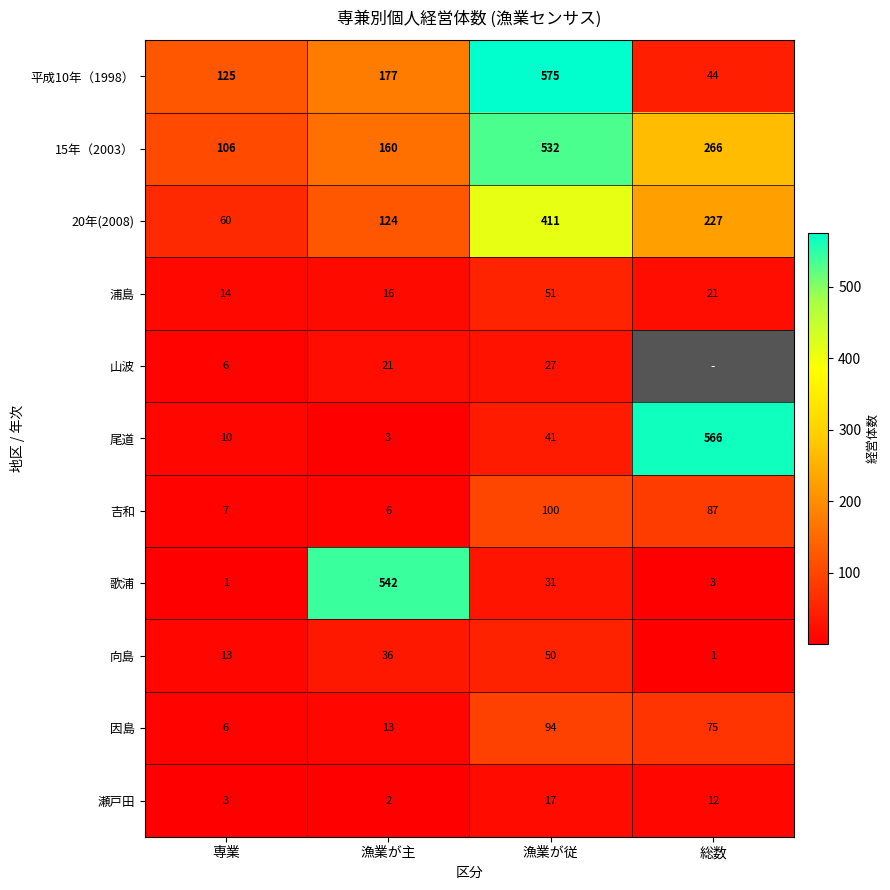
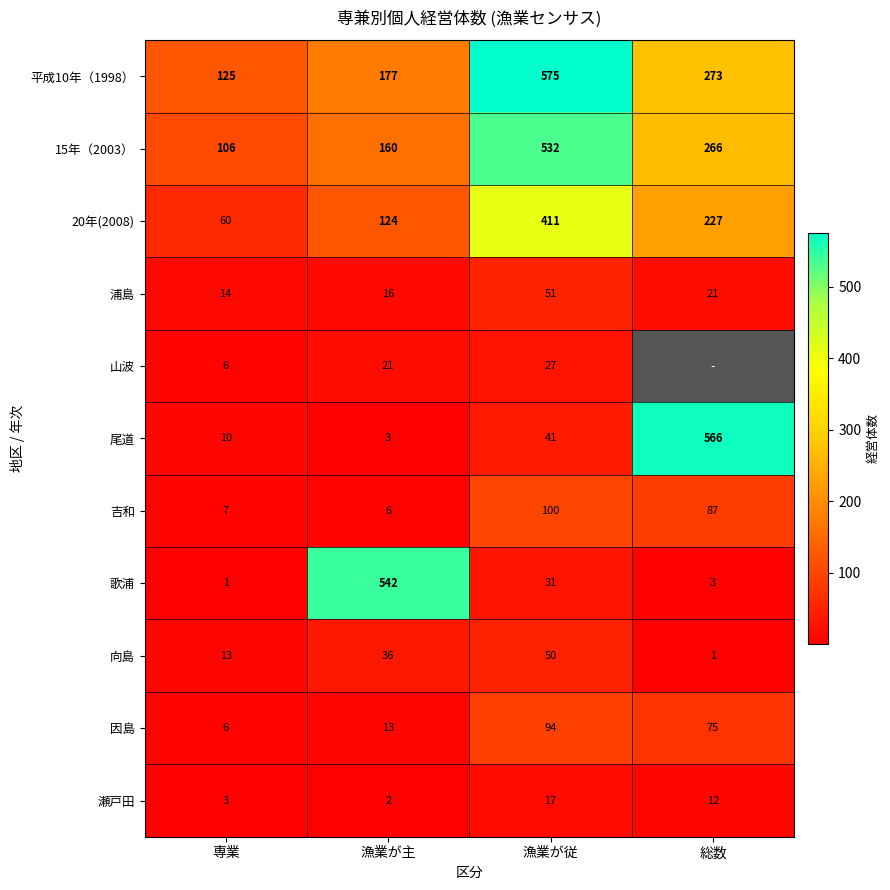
平成10年（1998）, 総数: 44 -> 273
